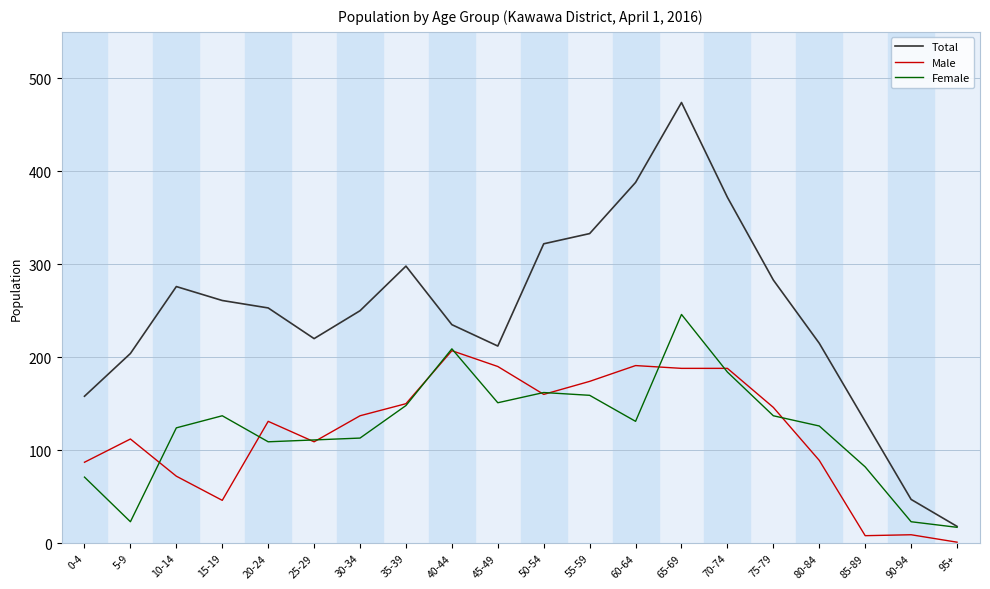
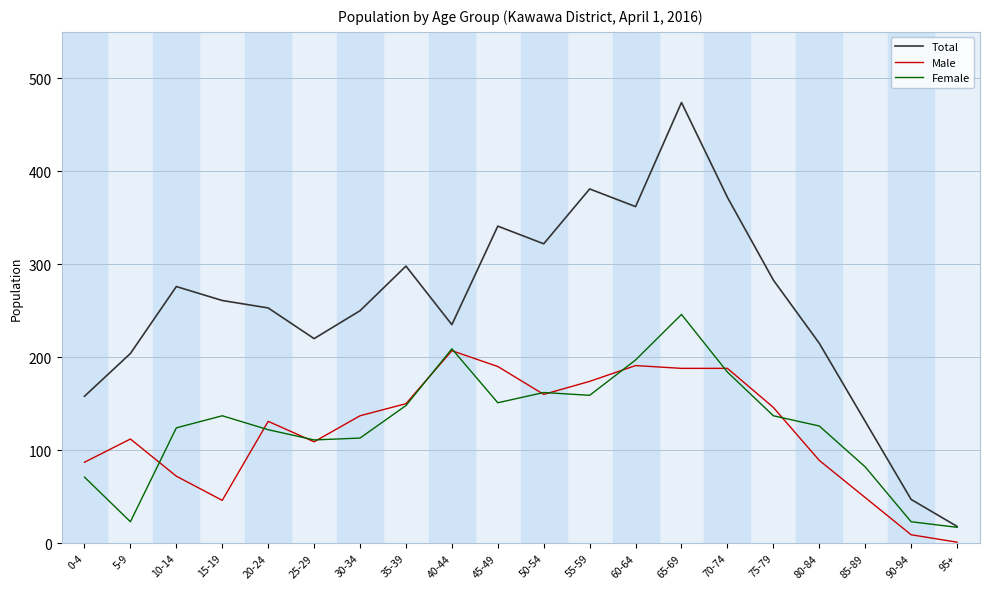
Female, 20-24: 110 -> 120
Total, 45-49: 210 -> 340
Total, 55-59: 330 -> 380
Total, 60-64: 390 -> 360
Female, 60-64: 130 -> 200
Male, 85-89: 10 -> 50
